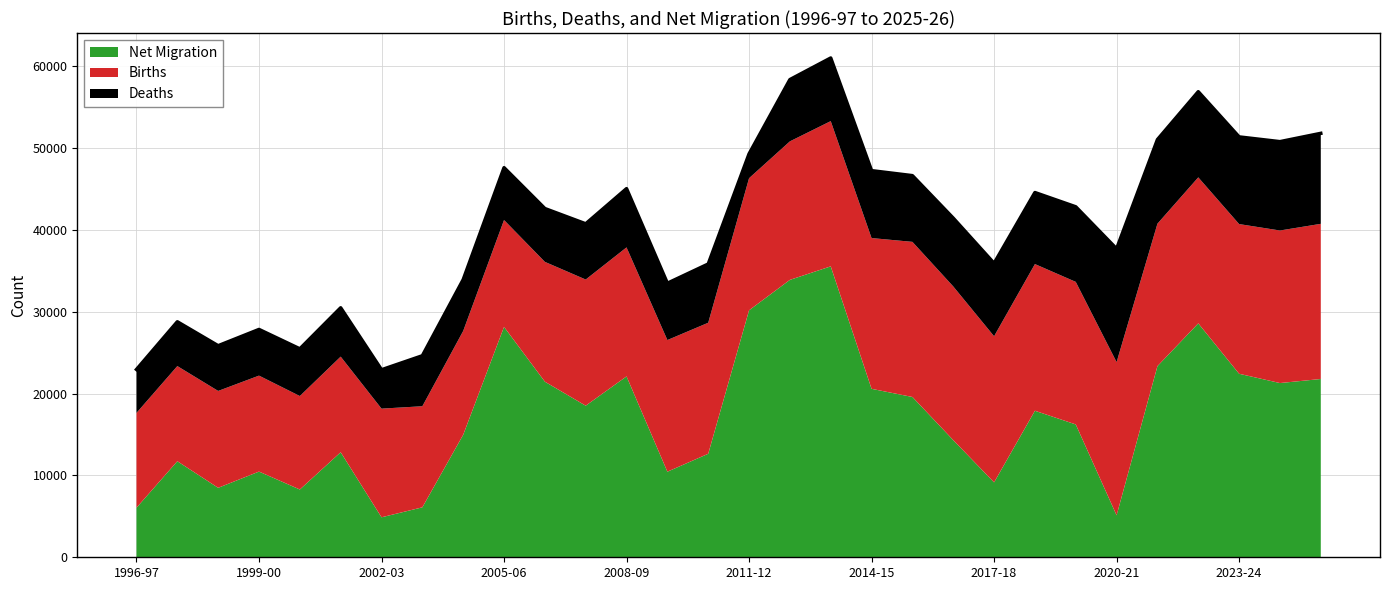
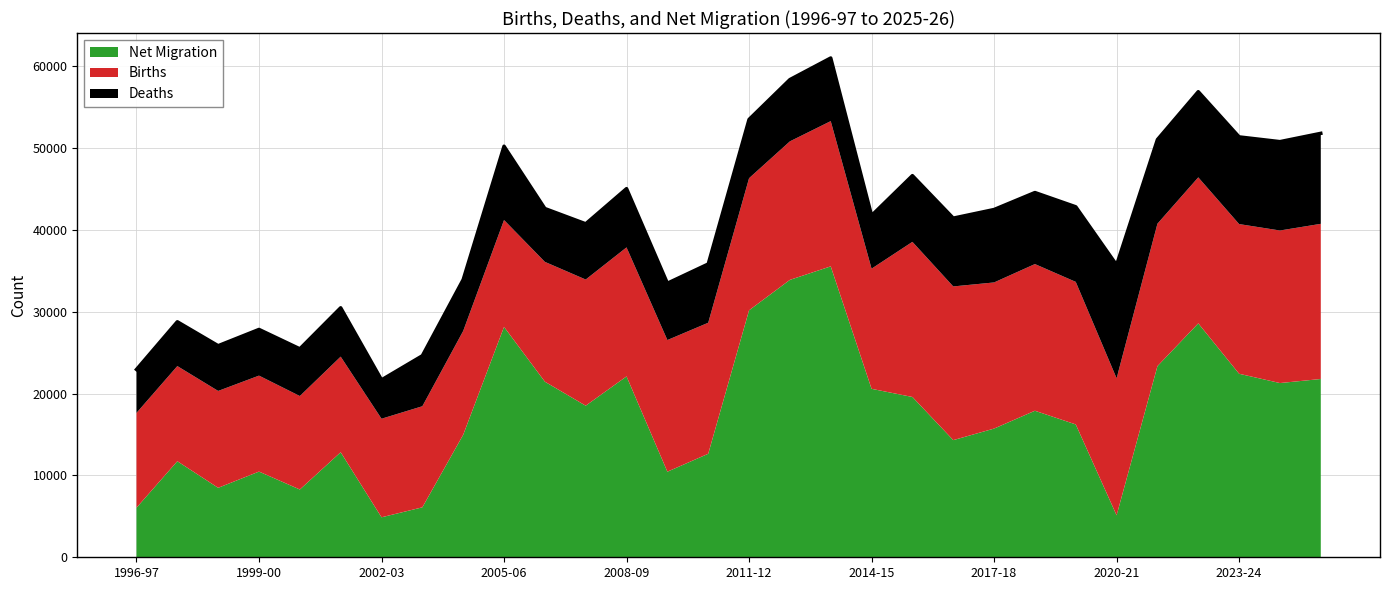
Births, 2002-03: 13000 -> 12000
Deaths, 2005-06: 6000 -> 9000
Deaths, 2011-12: 3000 -> 7000
Births, 2014-15: 18000 -> 15000
Deaths, 2014-15: 8000 -> 6000
Net Migration, 2017-18: 9000 -> 16000
Births, 2020-21: 19000 -> 17000
